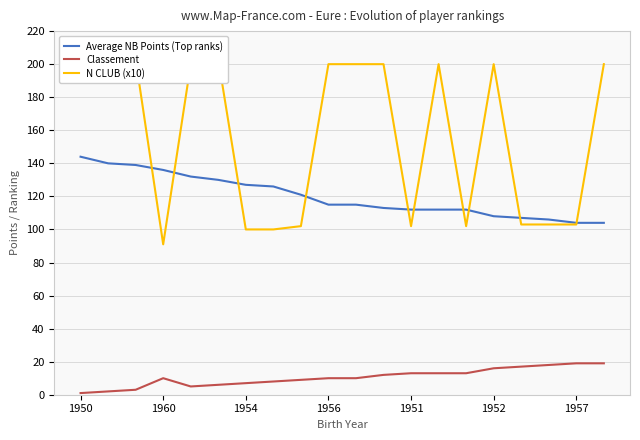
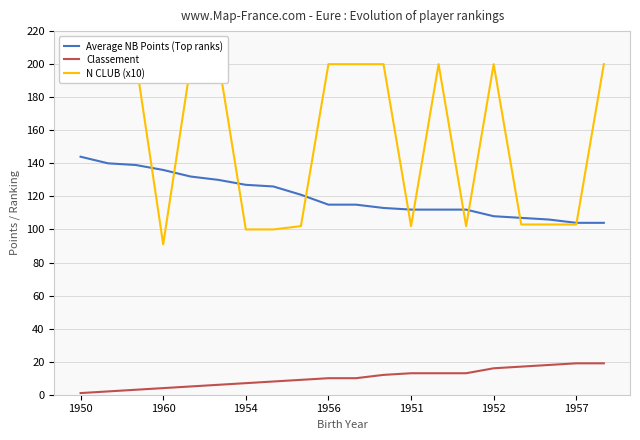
Classement, 1960: 10 -> 4
